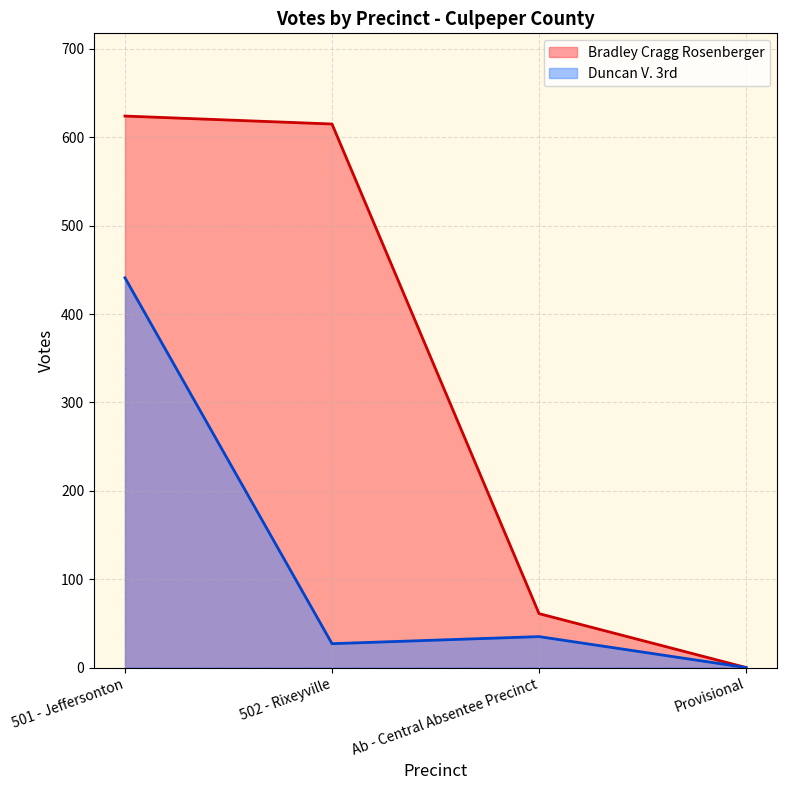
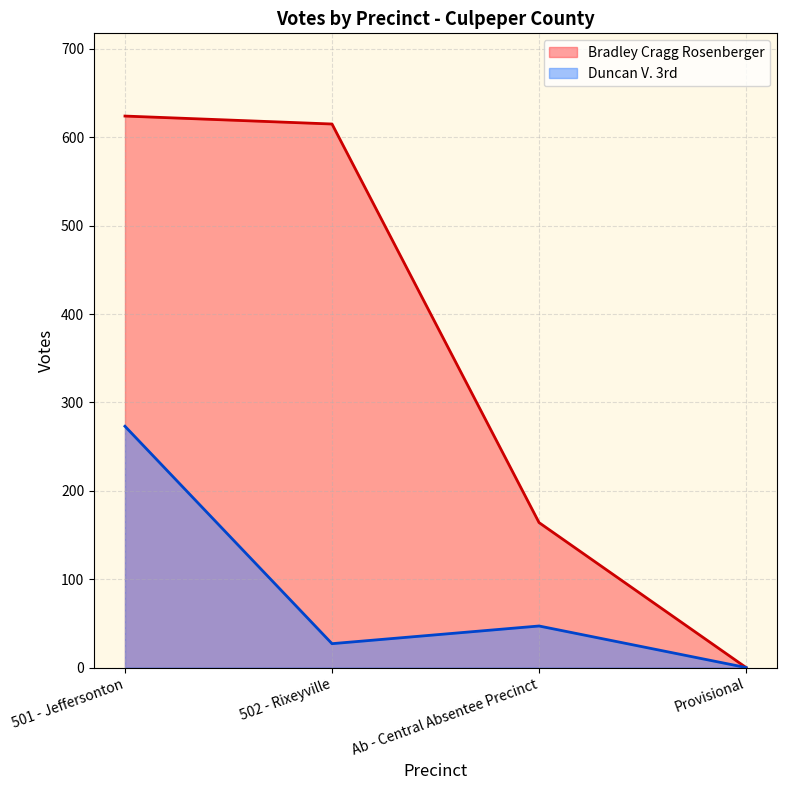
Duncan V. 3rd, 501 - Jeffersonton: 440 -> 270
Bradley Cragg Rosenberger, Ab - Central Absentee Precinct: 60 -> 160
Duncan V. 3rd, Ab - Central Absentee Precinct: 40 -> 50
